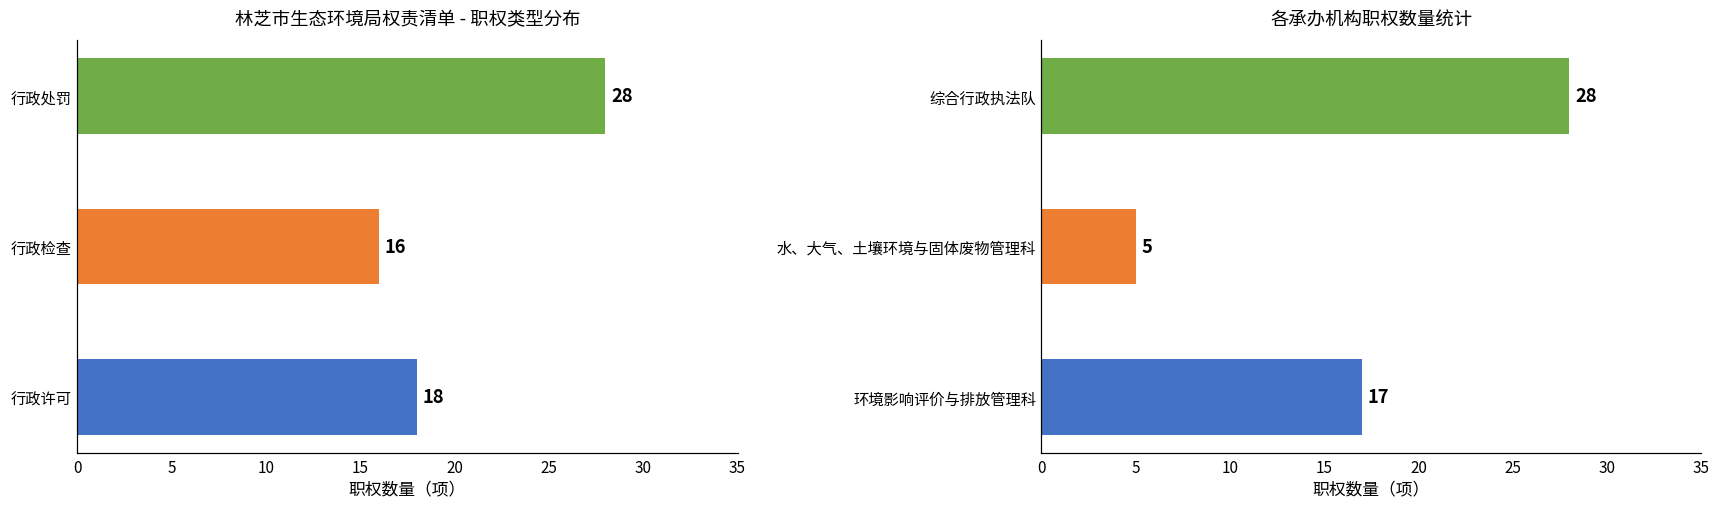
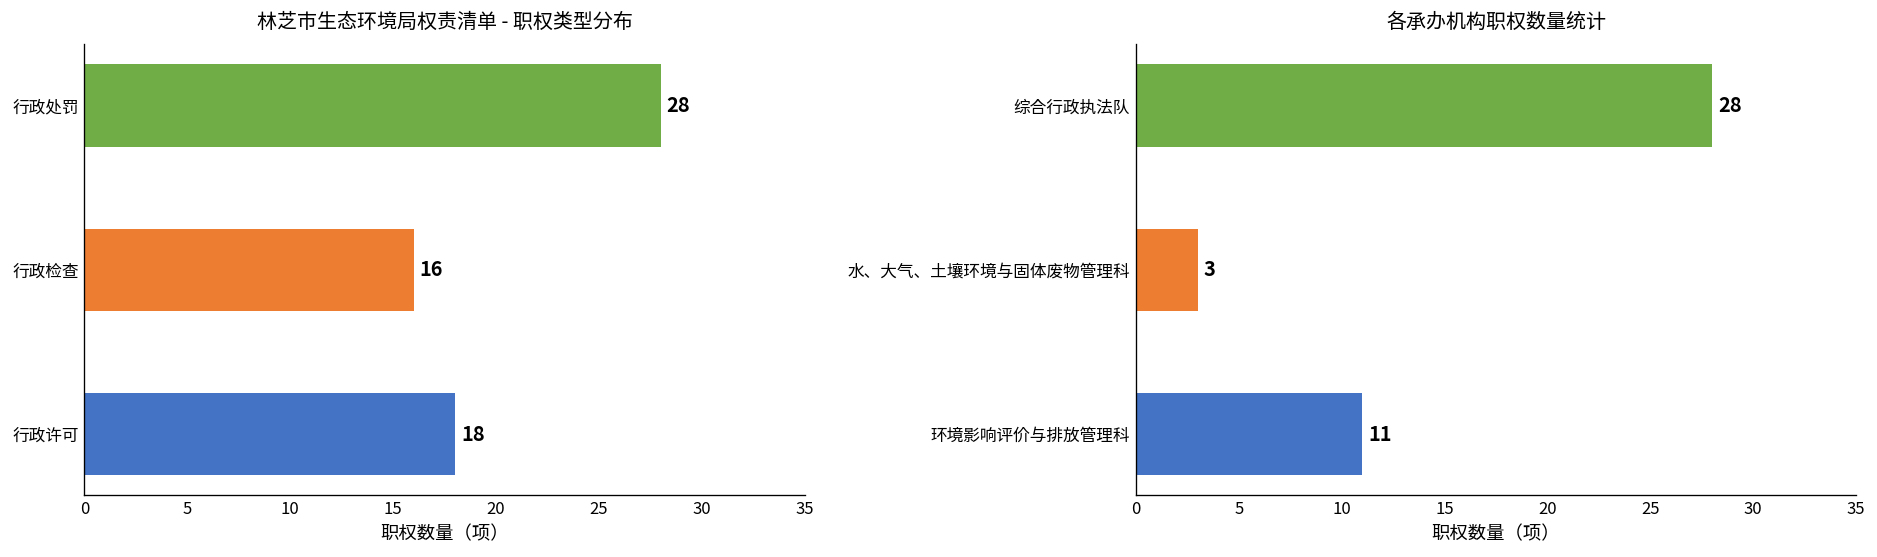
各承办机构职权数量统计, 水、大气、土壤环境与固体废物管理科: 5 -> 3
各承办机构职权数量统计, 环境影响评价与排放管理科: 17 -> 11
